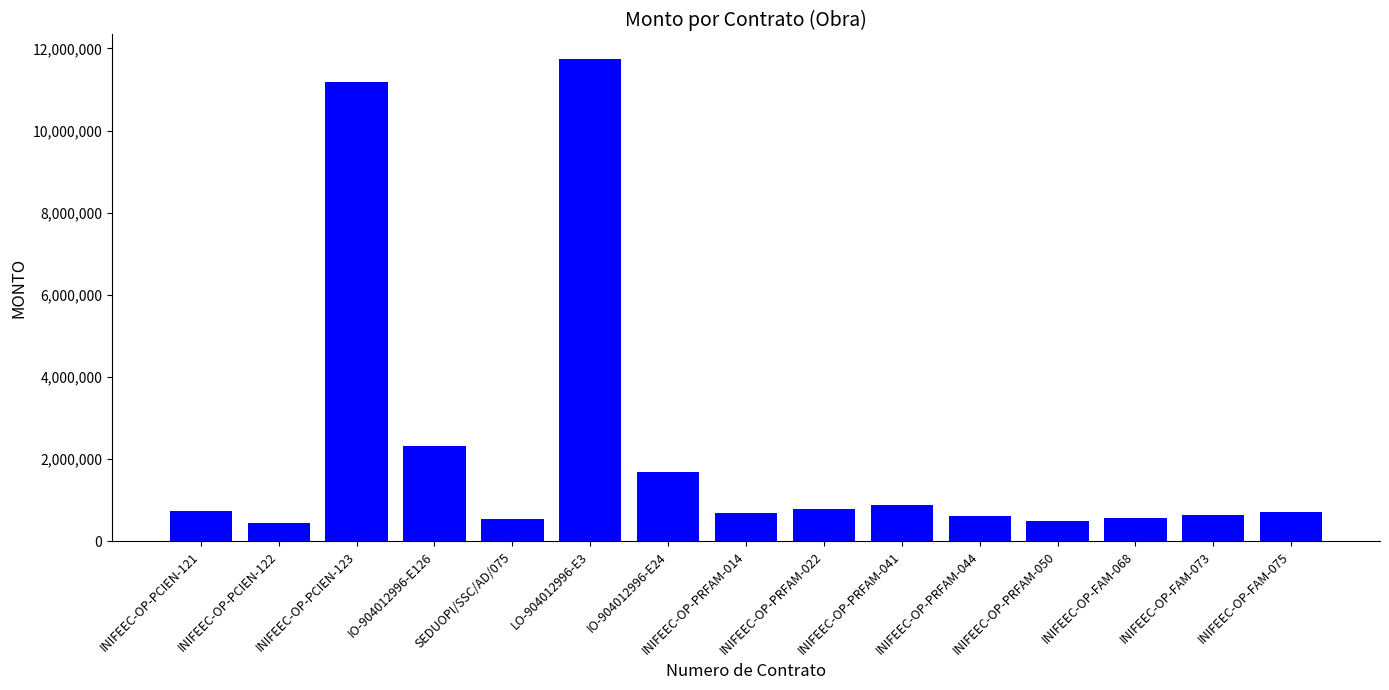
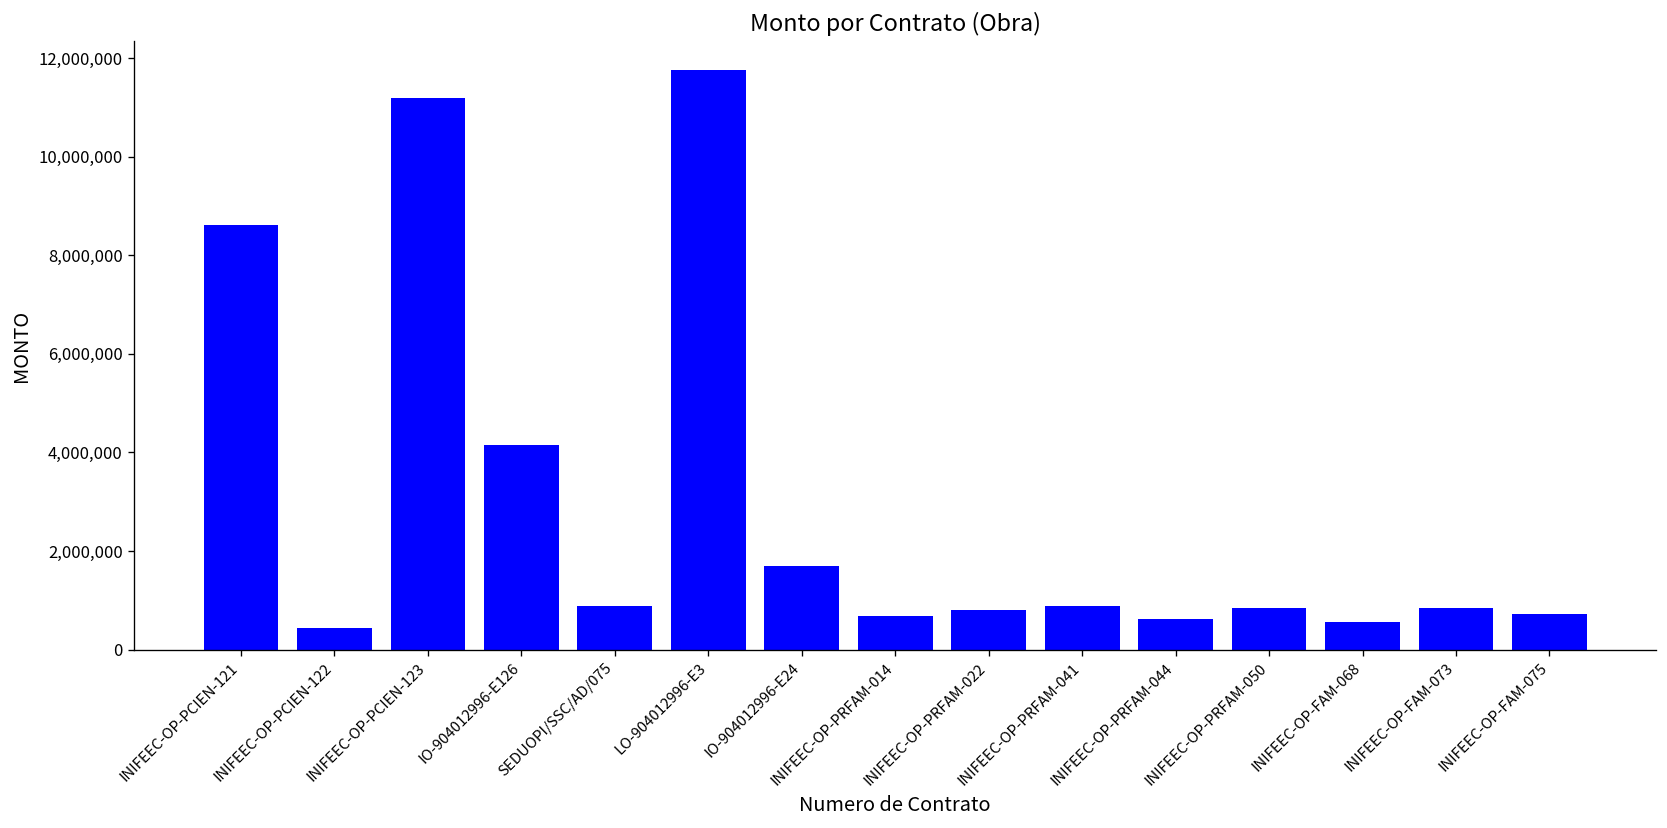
INIFEEC-OP-PCIEN-121: 700,000 -> 8,600,000
IO-904012996-E126: 2,300,000 -> 4,200,000
SEDUOPI/SSC/AD/075: 600,000 -> 900,000
INIFEEC-OP-PRFAM-050: 500,000 -> 800,000
INIFEEC-OP-FAM-073: 700,000 -> 900,000
